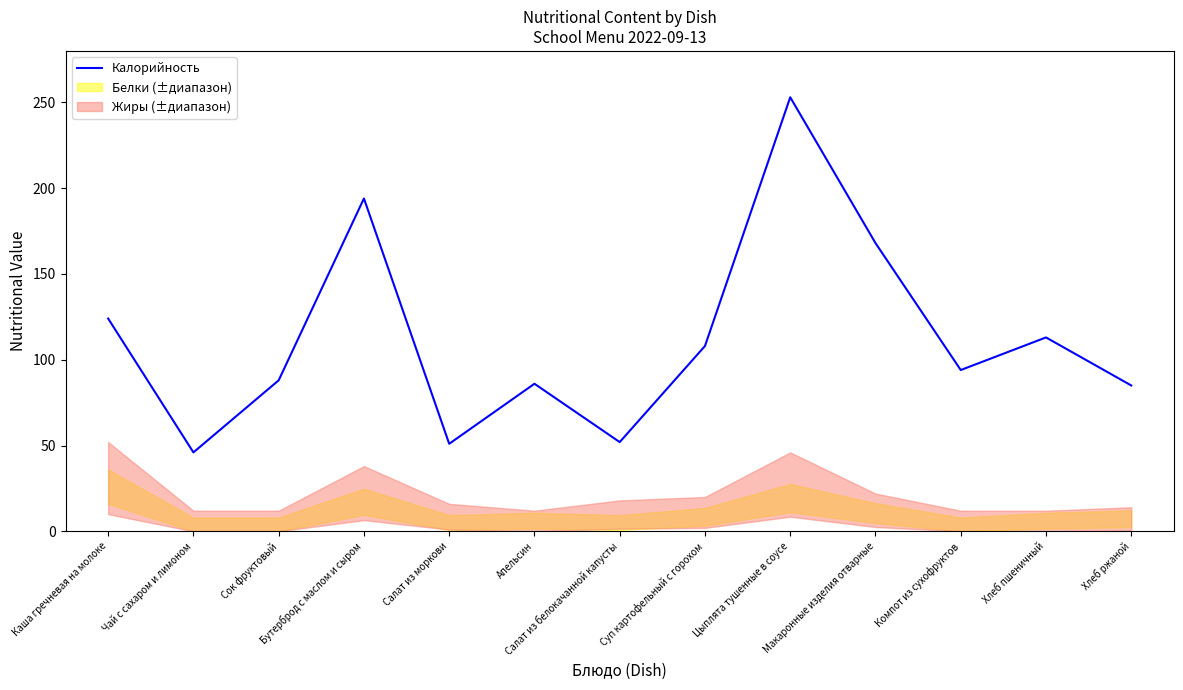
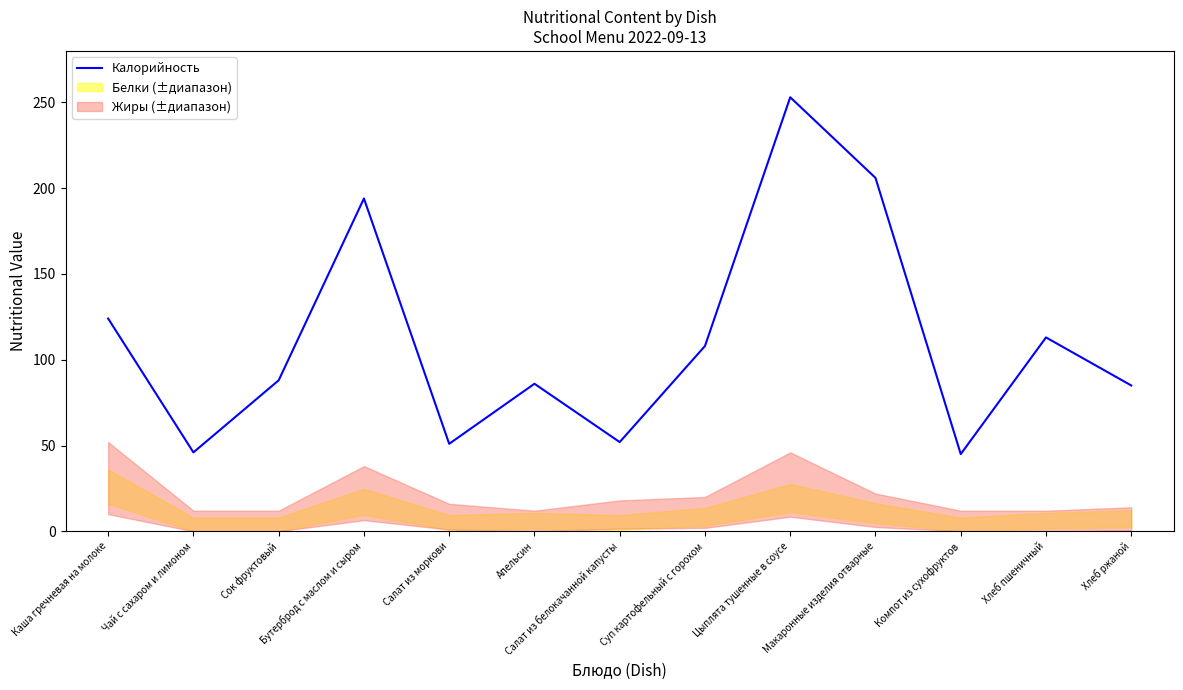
Калорийность, Макаронные изделия отварные: 168 -> 206
Калорийность, Компот из сухофруктов: 94 -> 45
